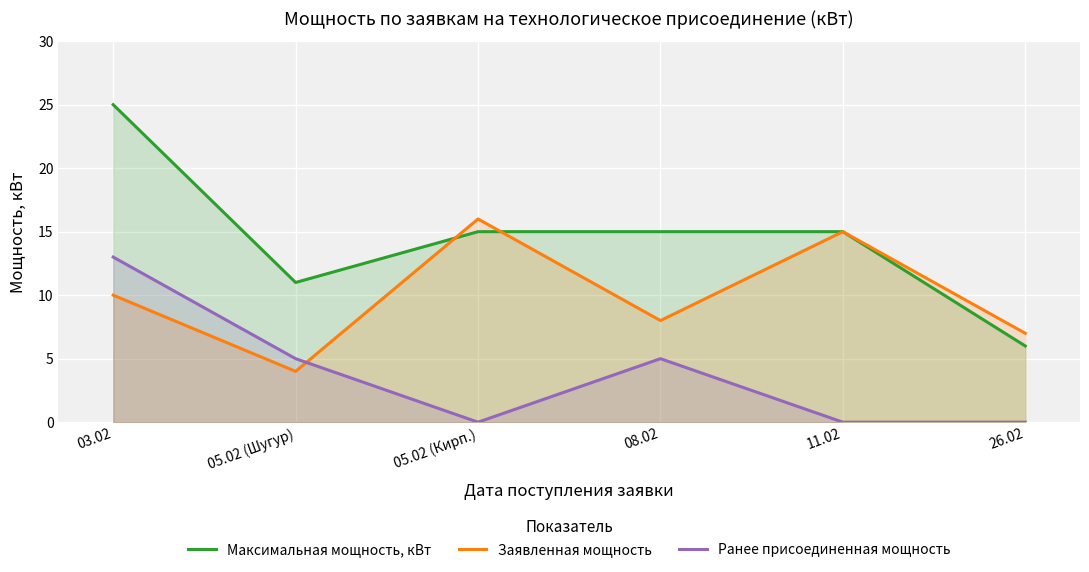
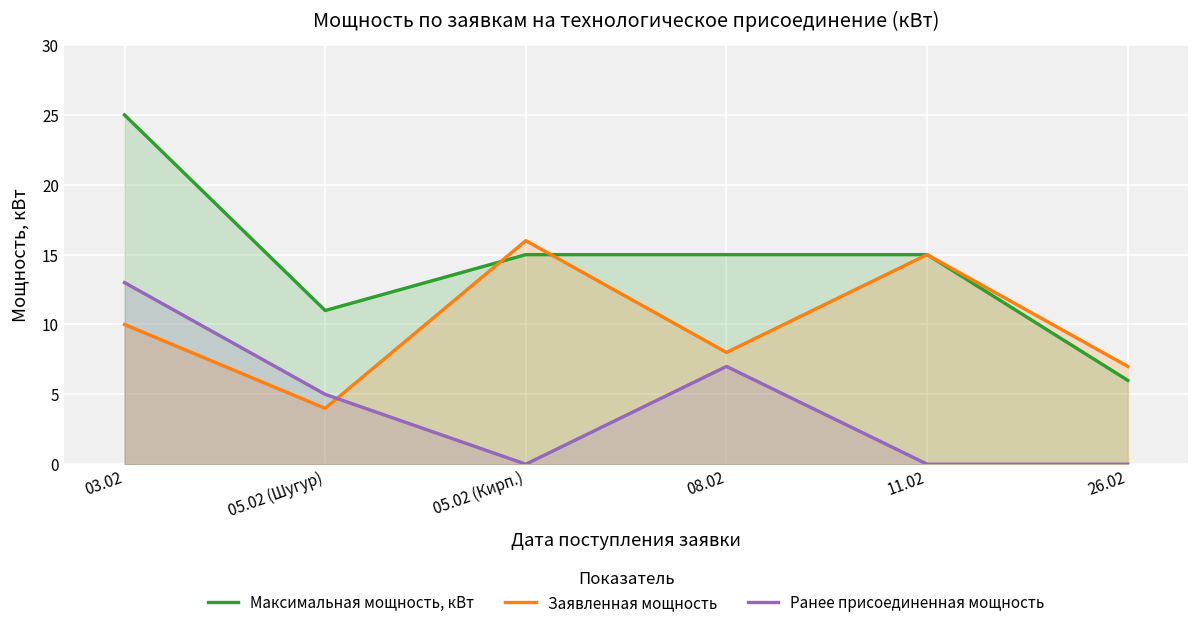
Ранее присоединенная мощность, 08.02: 5 -> 7
